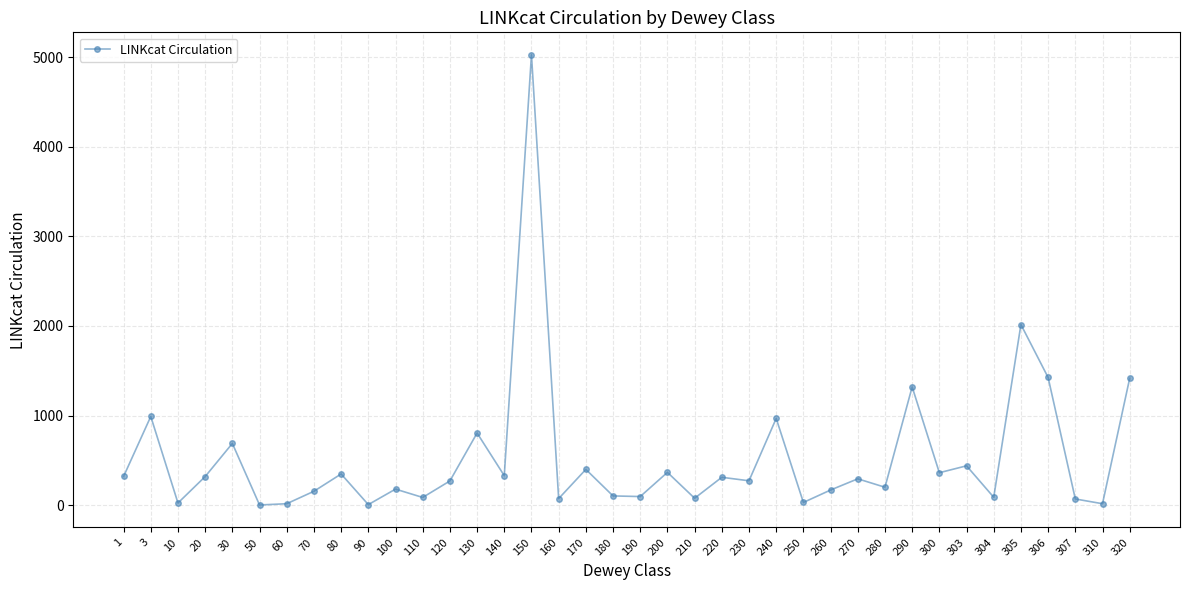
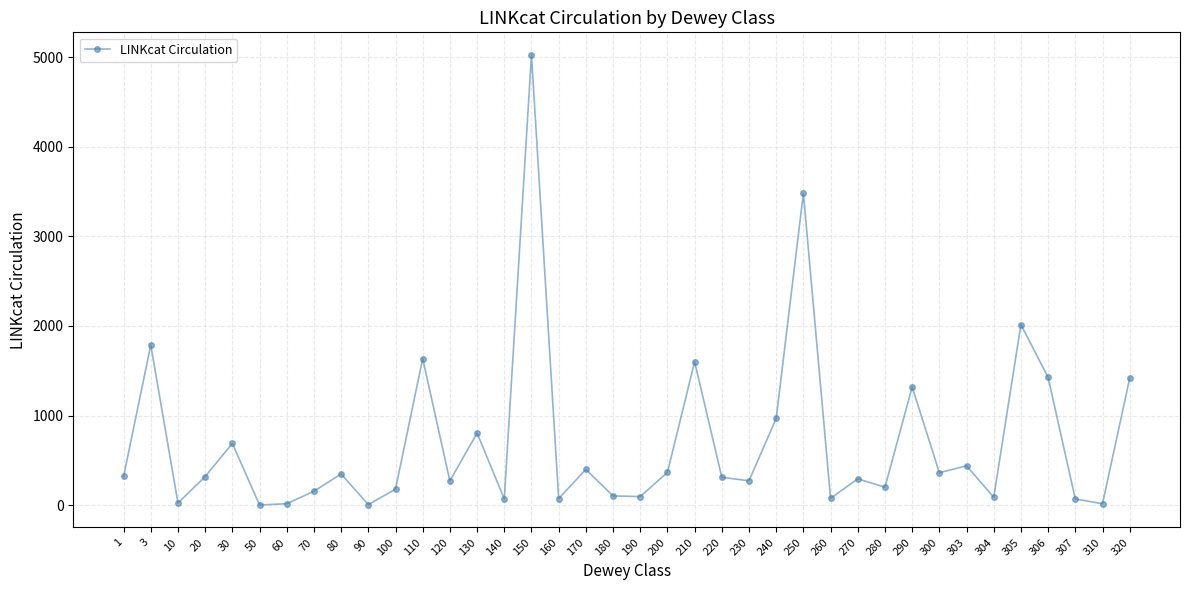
3: 1000 -> 1800
110: 100 -> 1600
140: 300 -> 100
210: 100 -> 1600
250: 0 -> 3500
260: 200 -> 100
